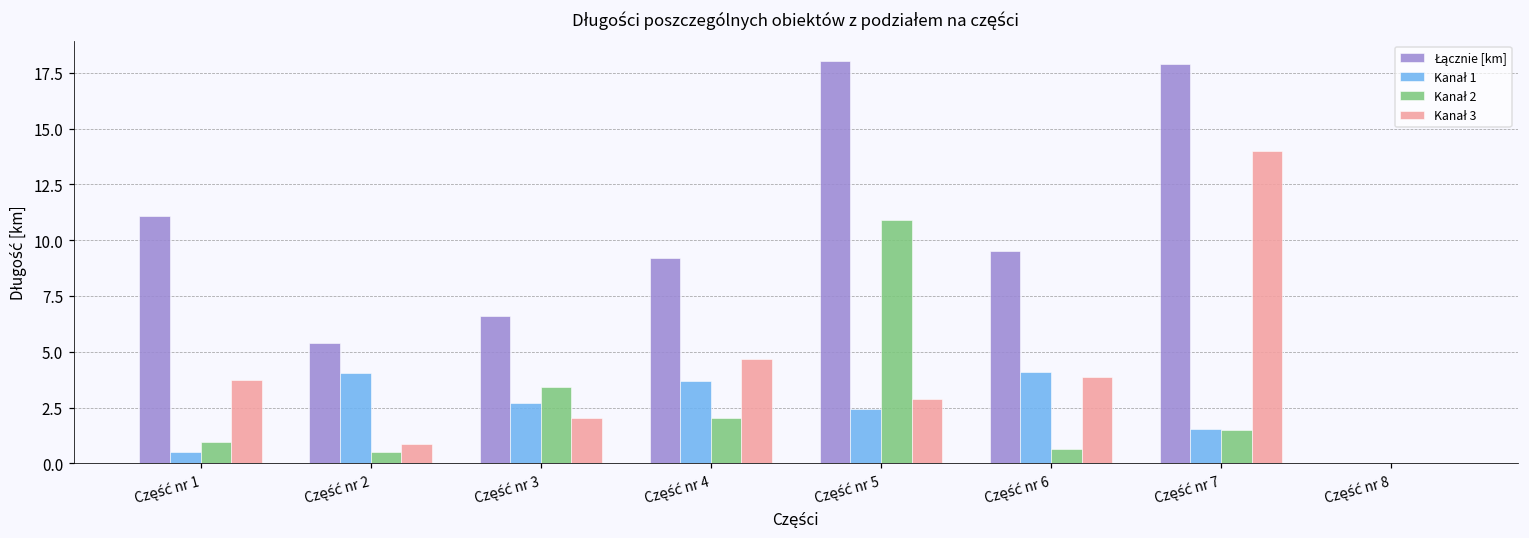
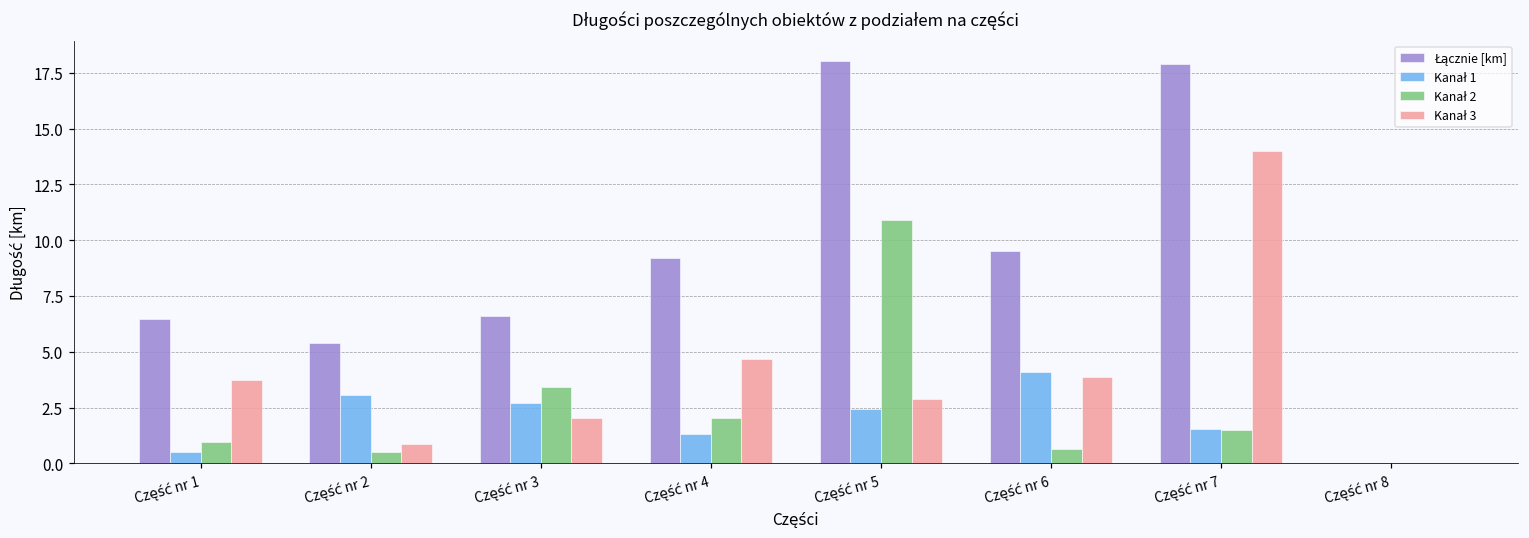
Łącznie [km], Część nr 1: 11.1 -> 6.4
Kanał 1, Część nr 2: 4.0 -> 3.1
Kanał 1, Część nr 4: 3.7 -> 1.3
